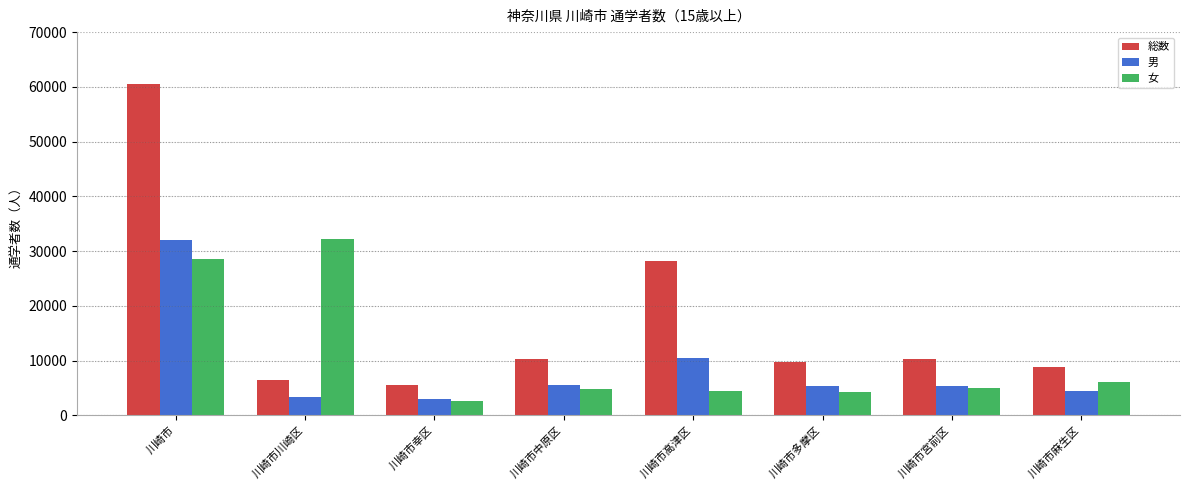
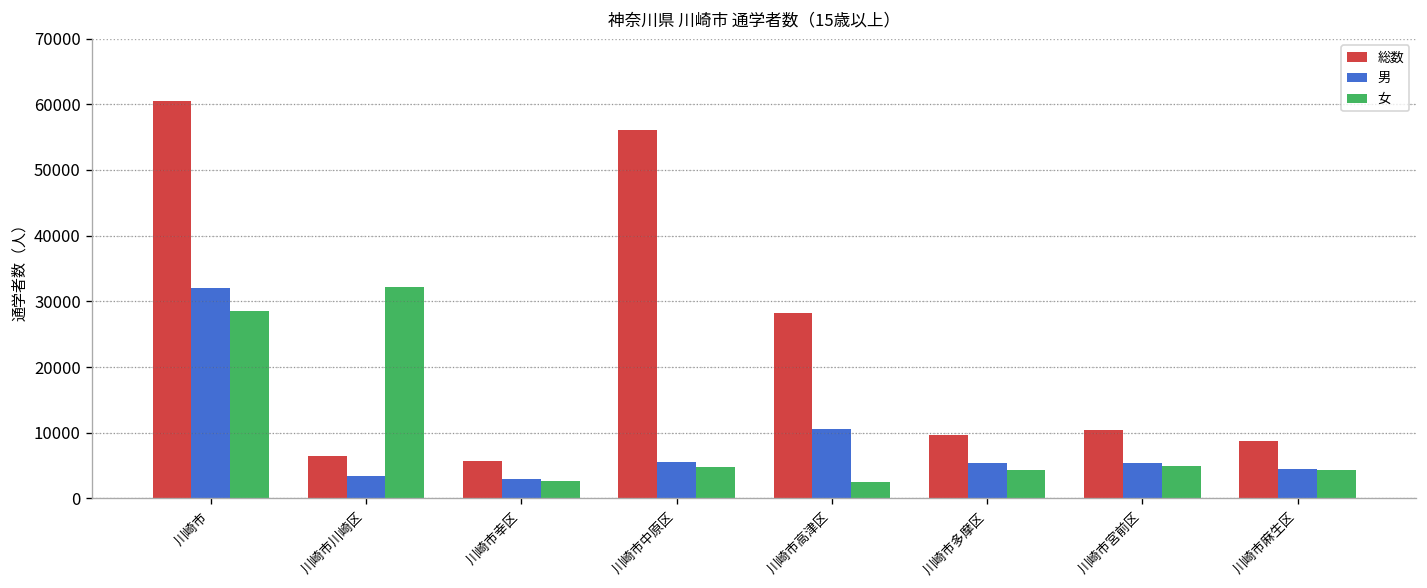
総数, 川崎市中原区: 10000 -> 56000
女, 川崎市高津区: 4000 -> 2000
女, 川崎市麻生区: 6000 -> 4000
